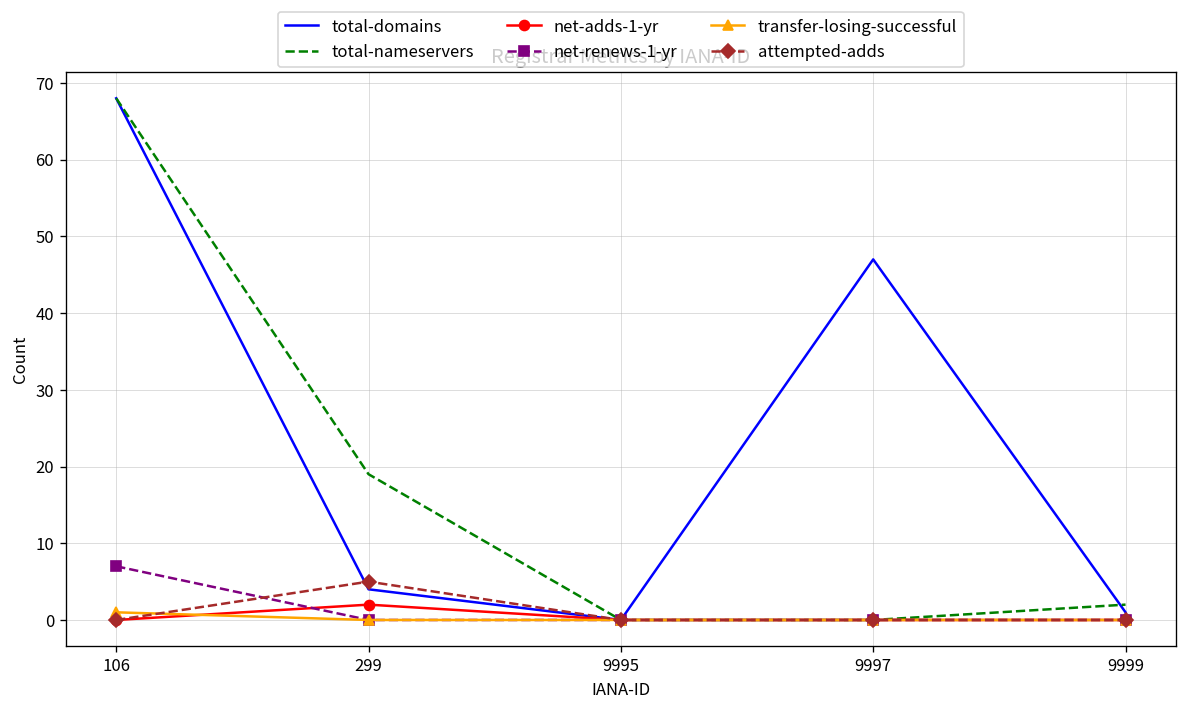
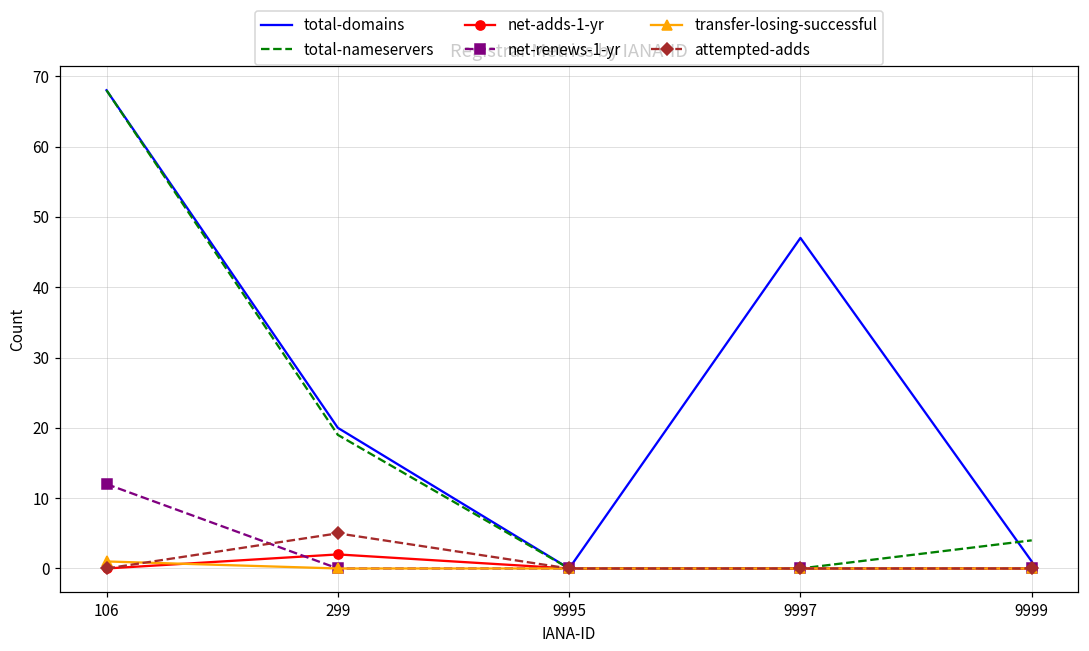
net-renews-1-yr, 106: 7 -> 12
total-domains, 299: 4 -> 20
total-nameservers, 9999: 2 -> 4
